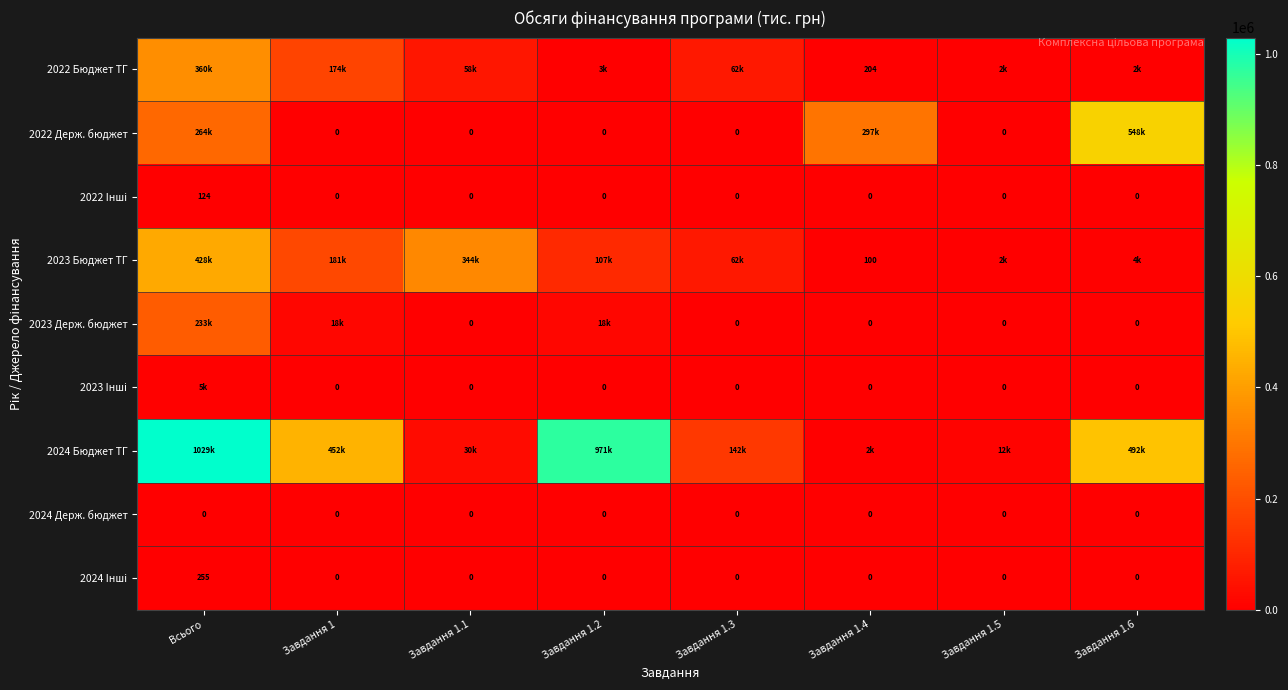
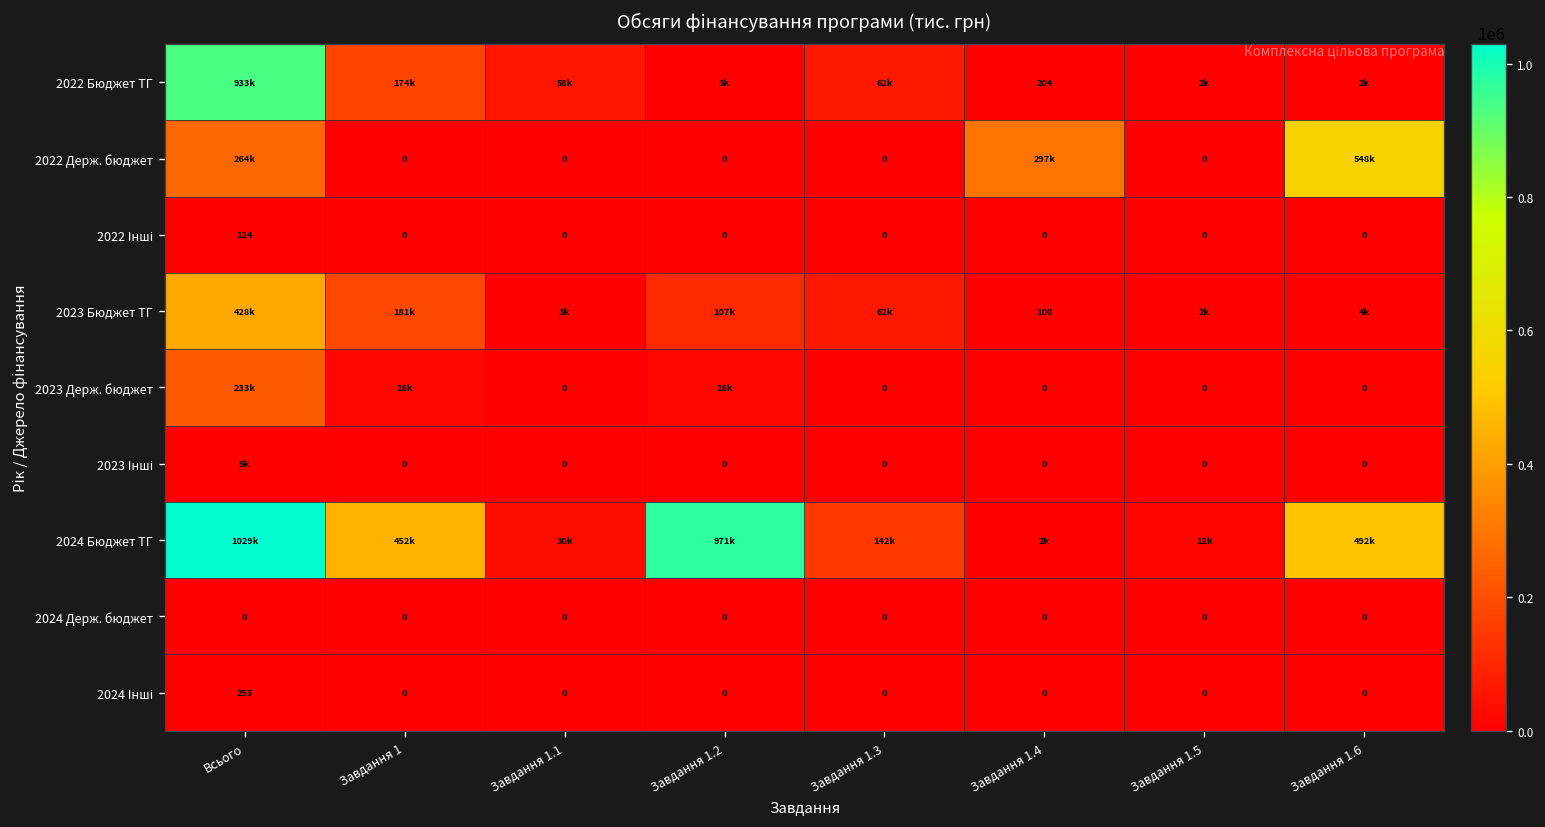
2022 Бюджет ТГ, Всього: 360k -> 933k
2023 Бюджет ТГ, Завдання 1.1: 344k -> 3k
